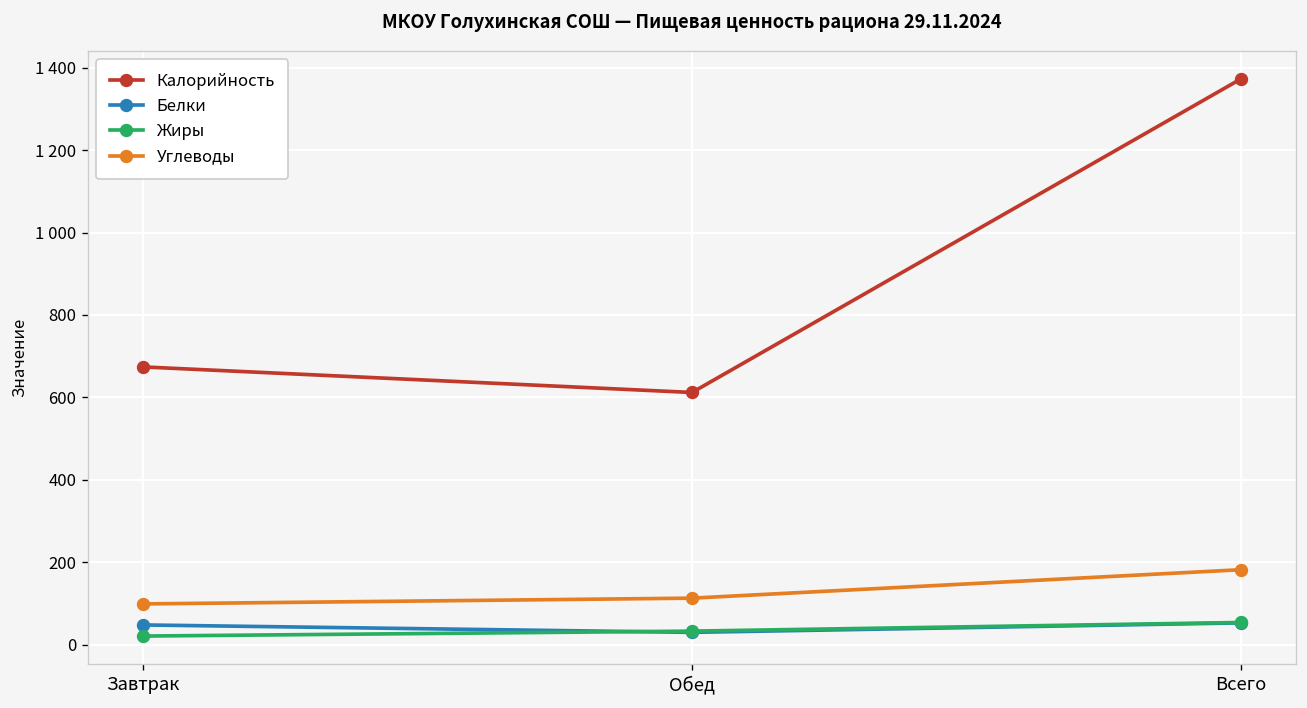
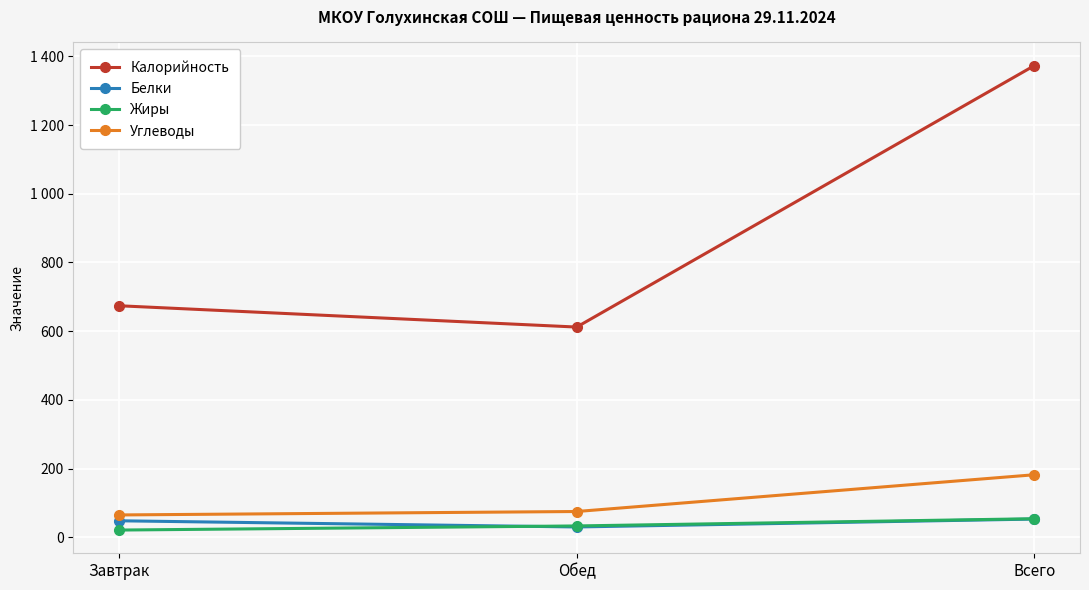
Углеводы, Завтрак: 100 -> 70
Углеводы, Обед: 110 -> 80
